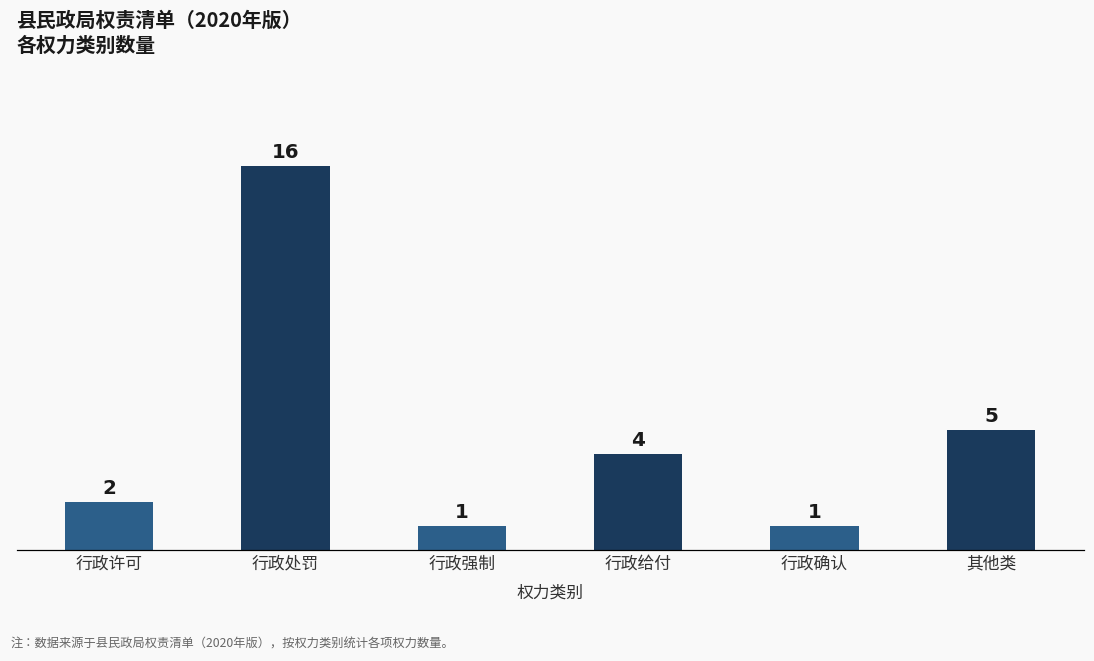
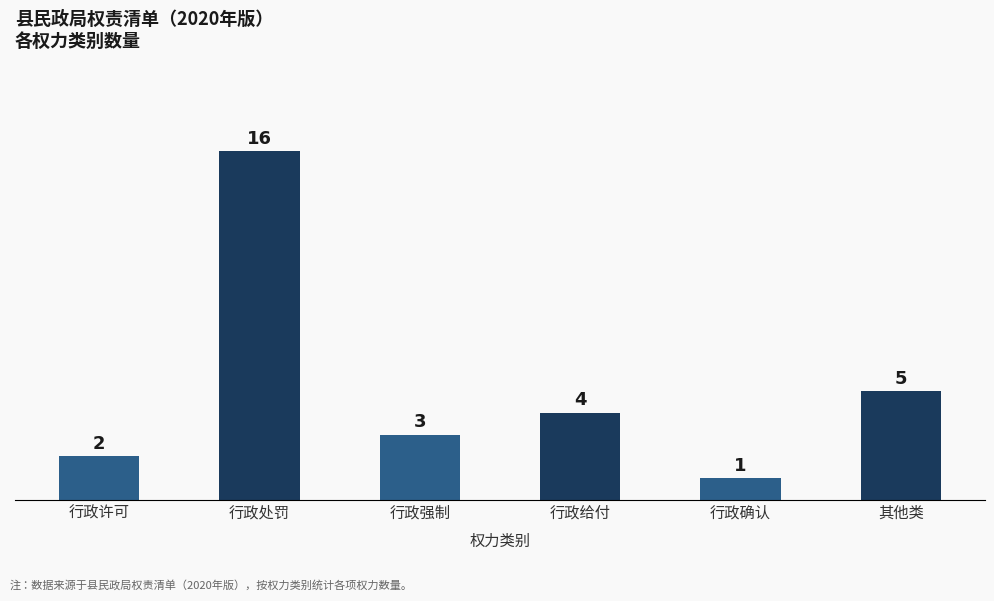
行政强制: 1 -> 3
